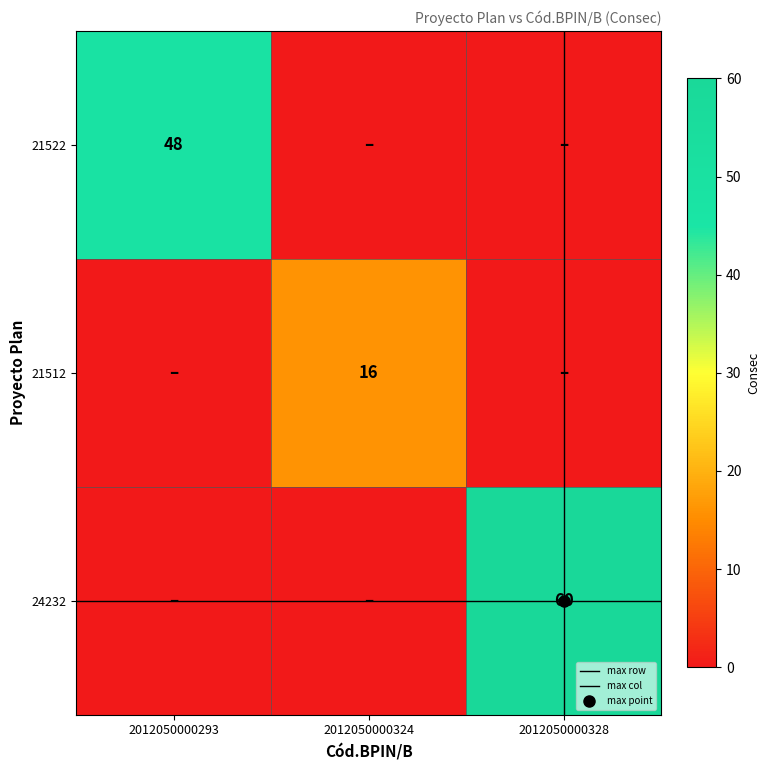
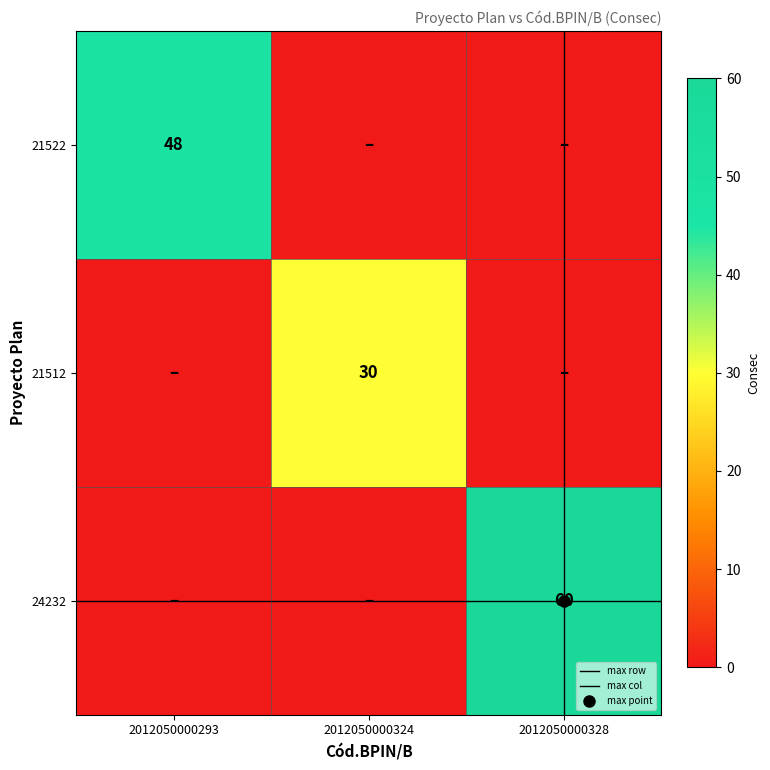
21512, 2012050000324: 16 -> 30
